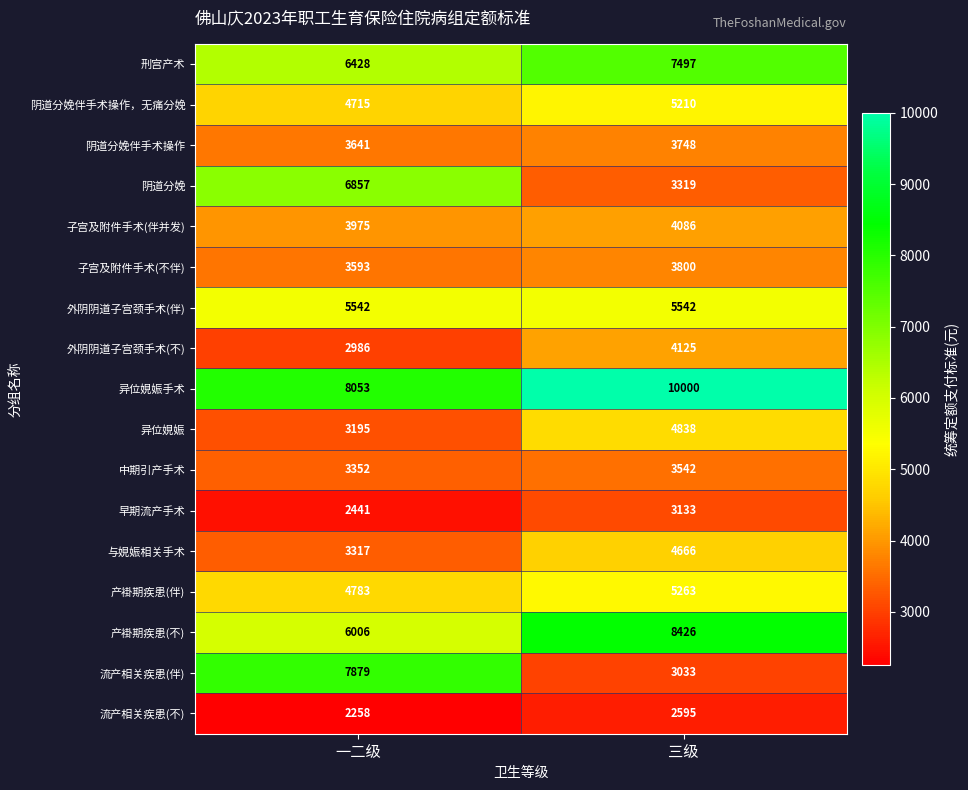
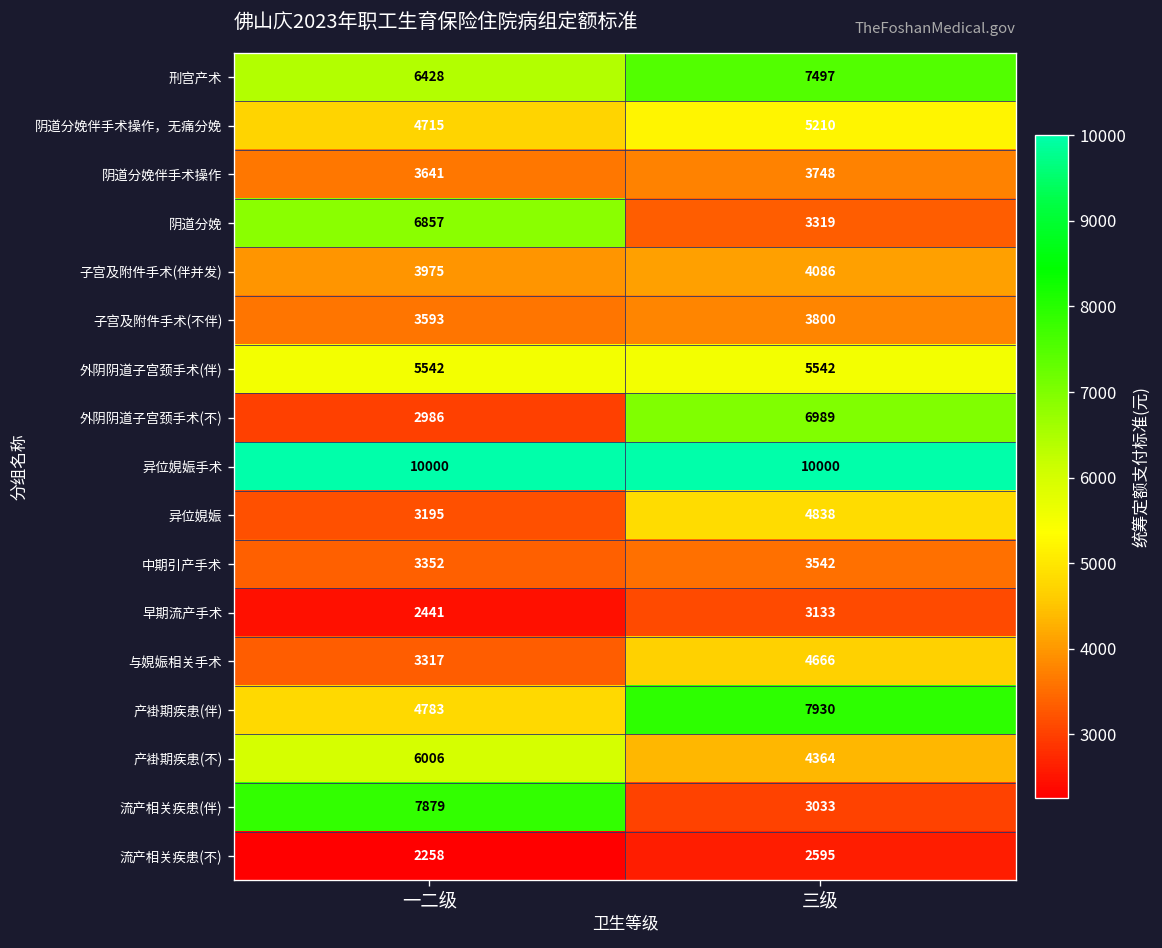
外阴阴道子宫颈手术(不), 三级: 4125 -> 6989
异位娊娠手术, 一二级: 8053 -> 10000
产褂期疾患(伴), 三级: 5263 -> 7930
产褂期疾患(不), 三级: 8426 -> 4364
